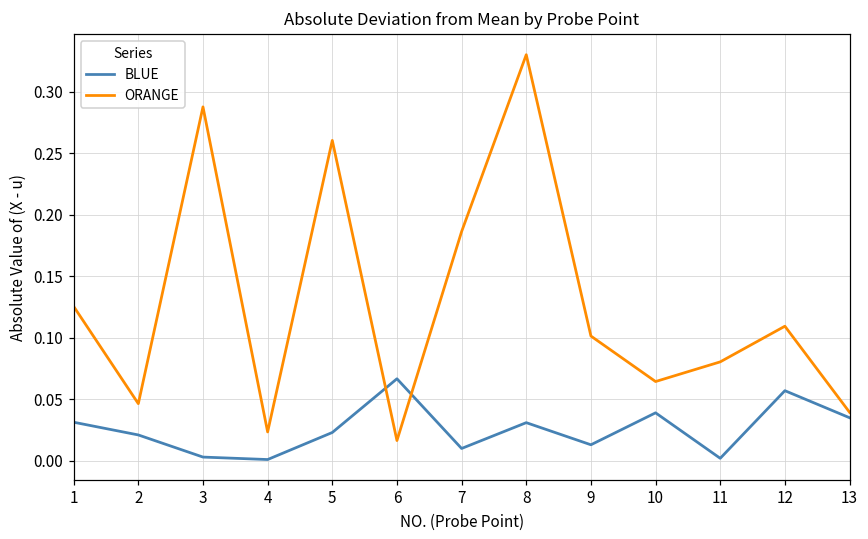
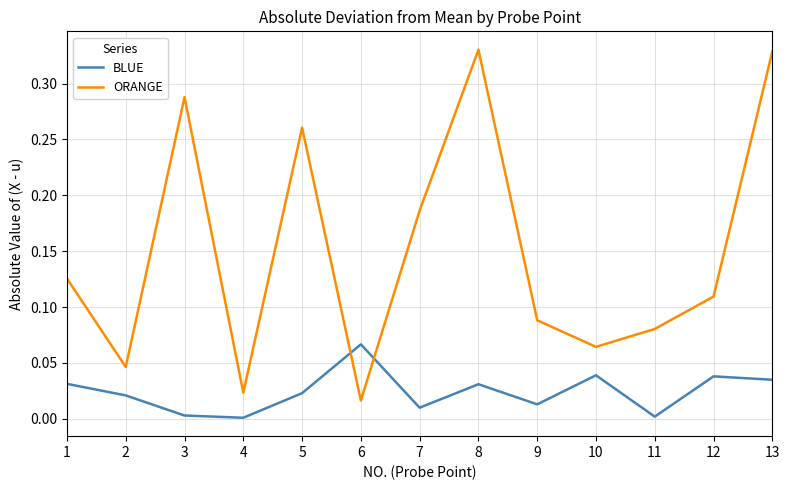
ORANGE, 9: 0.101 -> 0.088
BLUE, 12: 0.057 -> 0.038
ORANGE, 13: 0.039 -> 0.329
